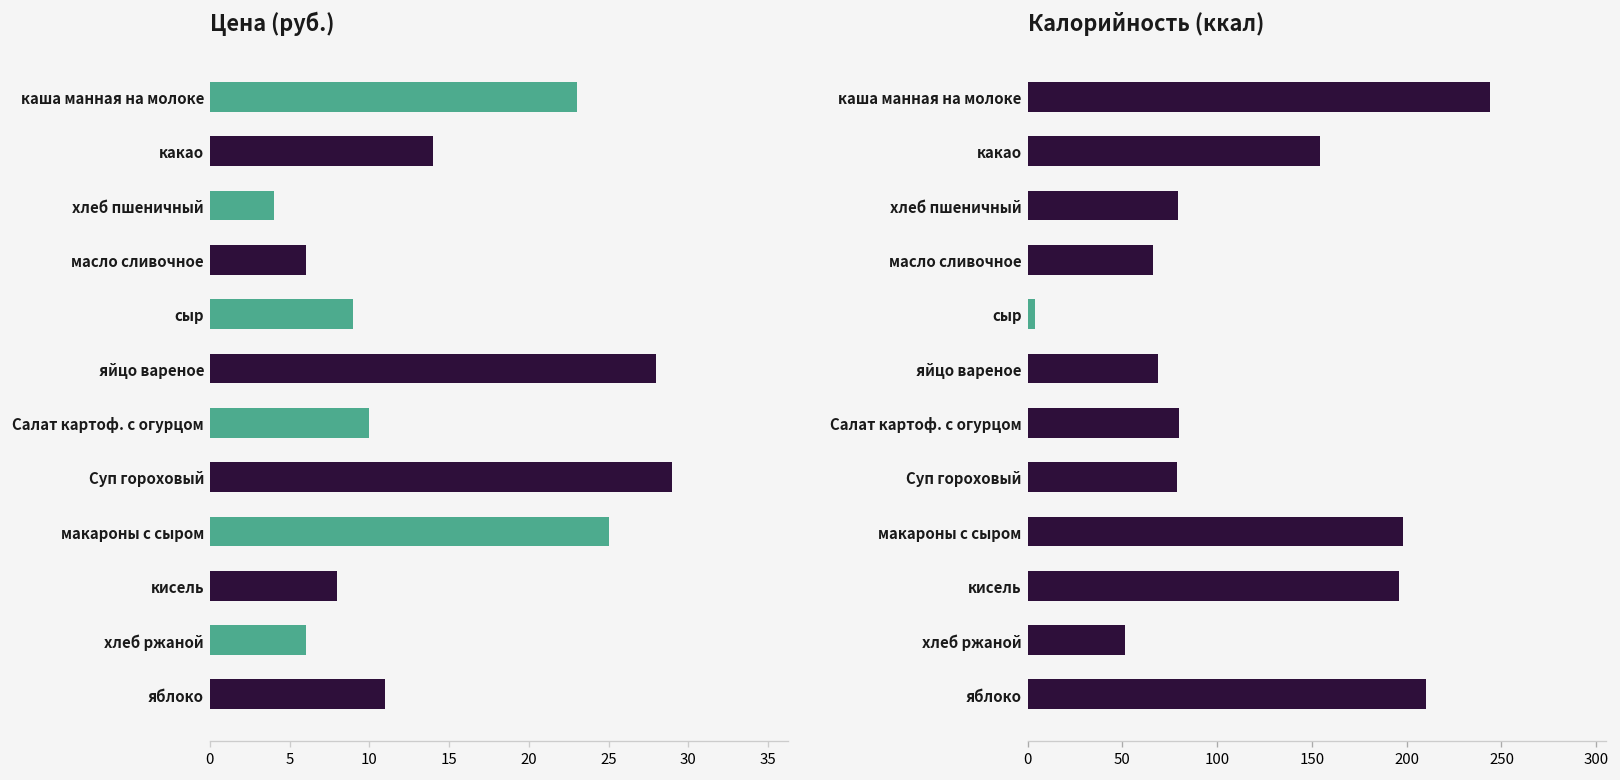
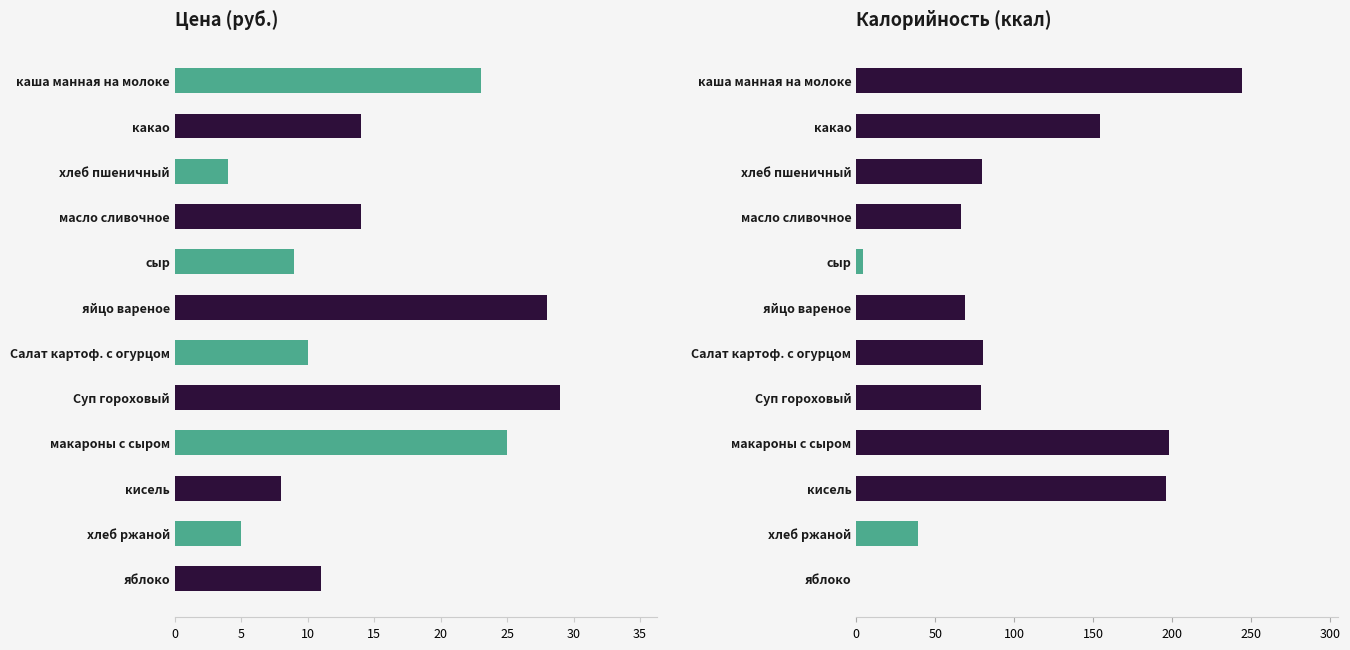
Цена (руб.), масло сливочное: 6 -> 14
Цена (руб.), хлеб ржаной: 6 -> 5
Калорийность (ккал), хлеб ржаной: 52 -> 39
Калорийность (ккал), яблоко: 210 -> 0
